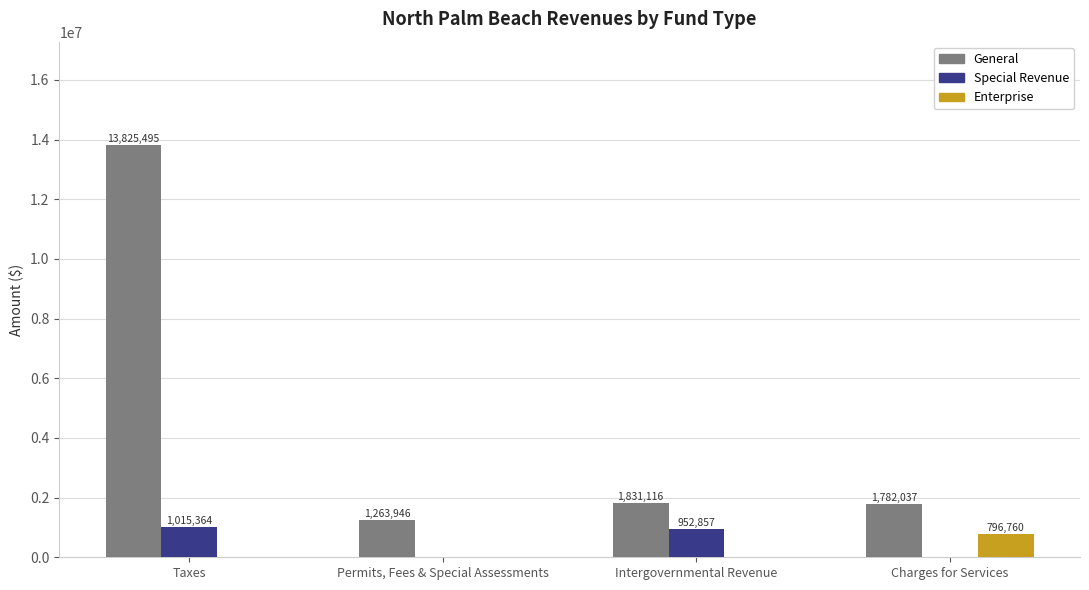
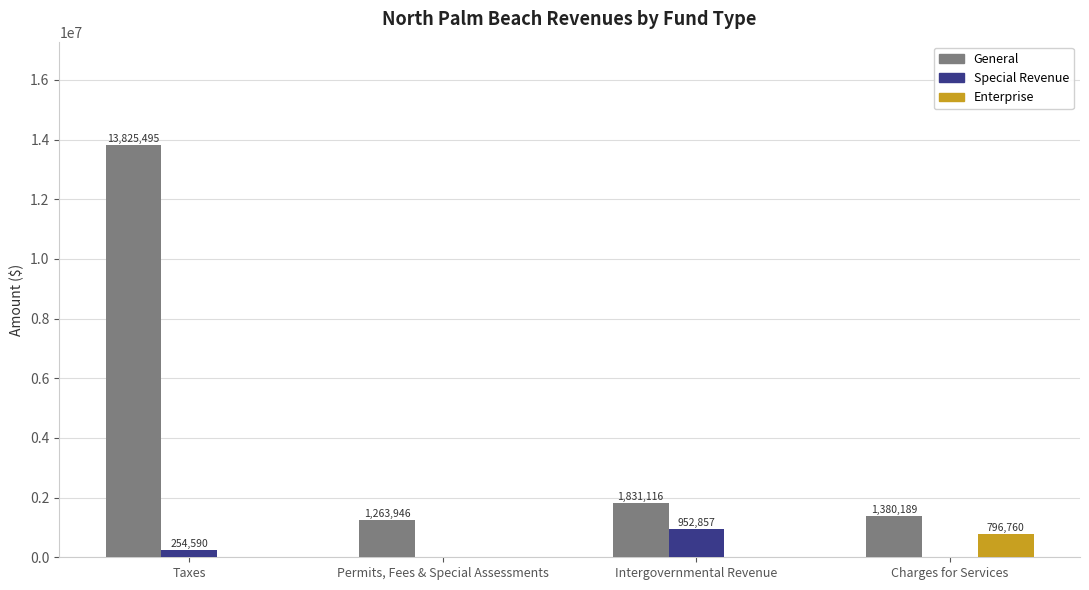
Special Revenue, Taxes: 1,015,364 -> 254,590
General, Charges for Services: 1,782,037 -> 1,380,189
